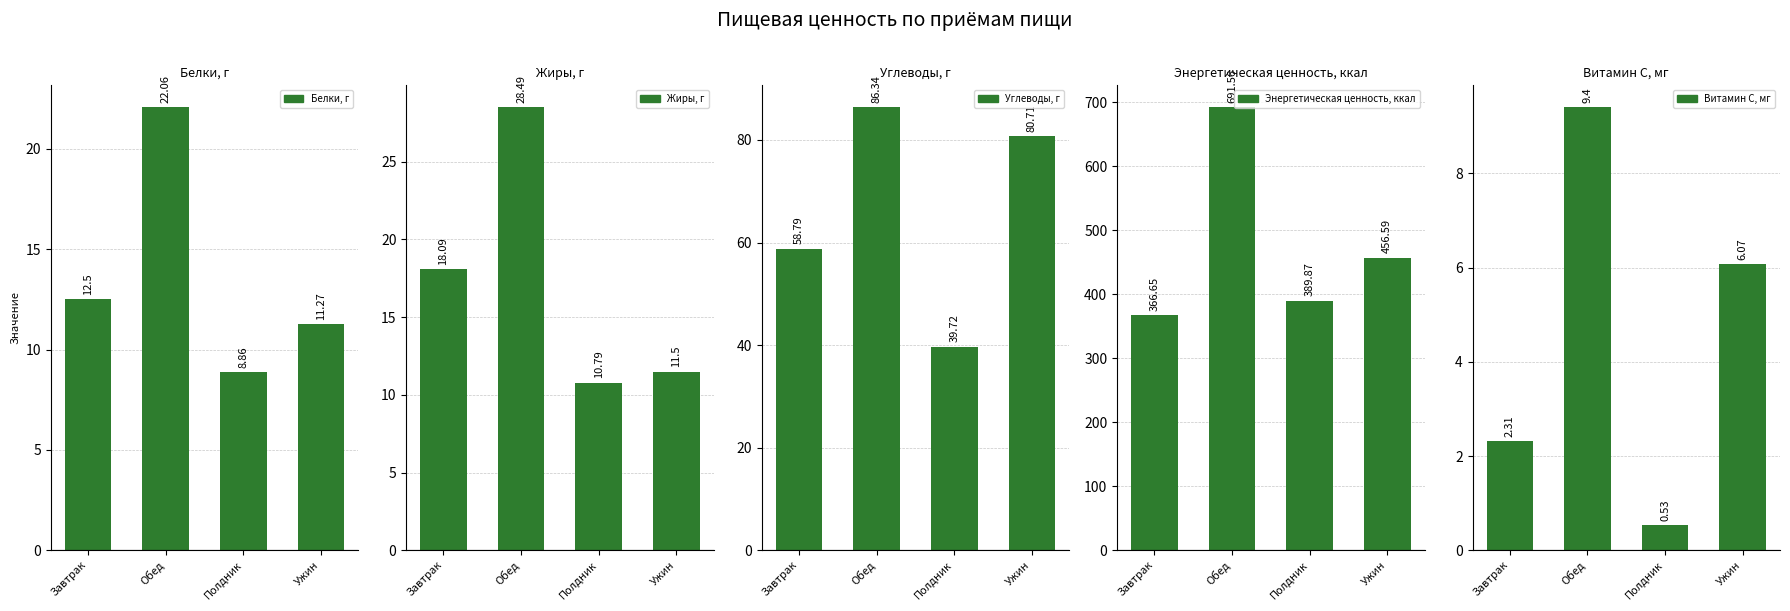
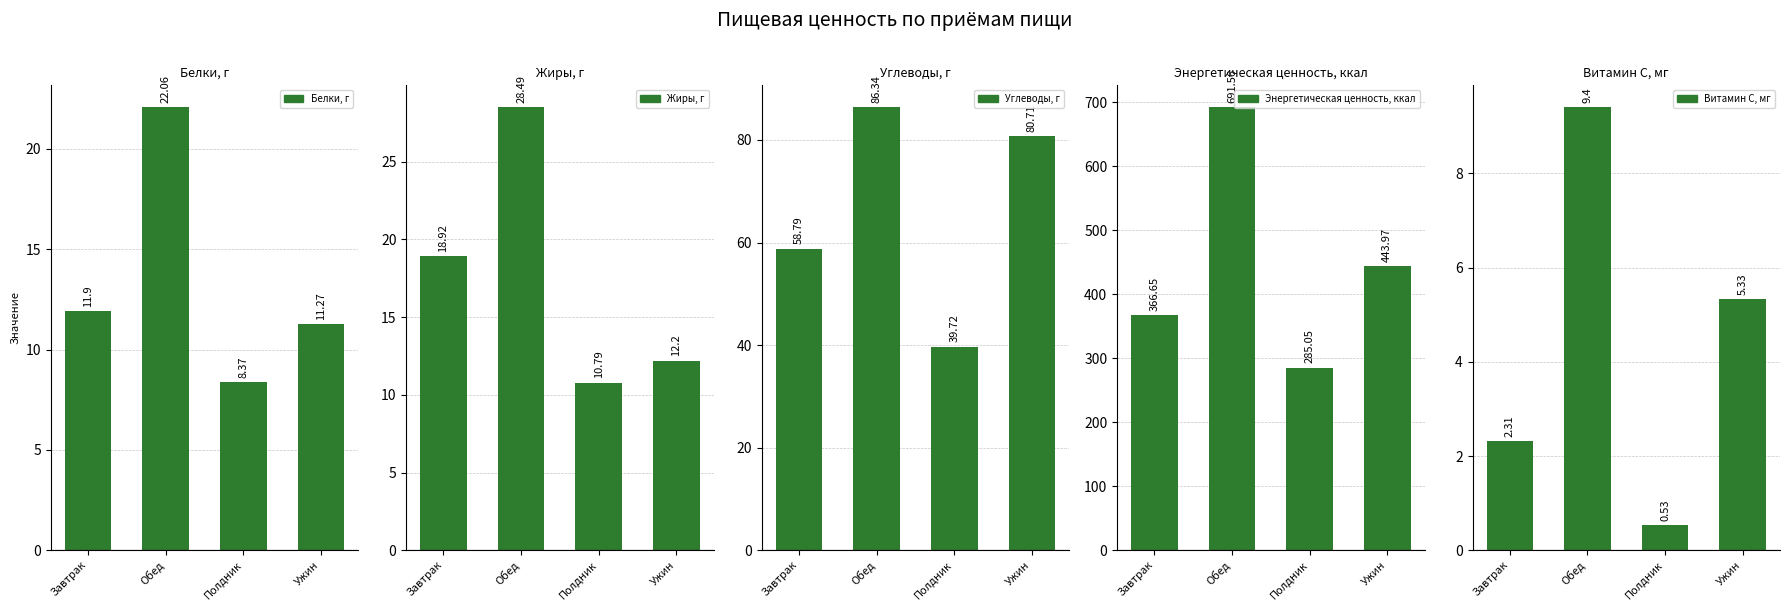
Белки, г, Завтрак: 12.5 -> 11.9
Белки, г, Полдник: 8.86 -> 8.37
Жиры, г, Завтрак: 18.09 -> 18.92
Жиры, г, Ужин: 11.5 -> 12.2
Энергетическая ценность, ккал, Полдник: 389.87 -> 285.05
Энергетическая ценность, ккал, Ужин: 456.59 -> 443.97
Витамин С, мг, Ужин: 6.07 -> 5.33
